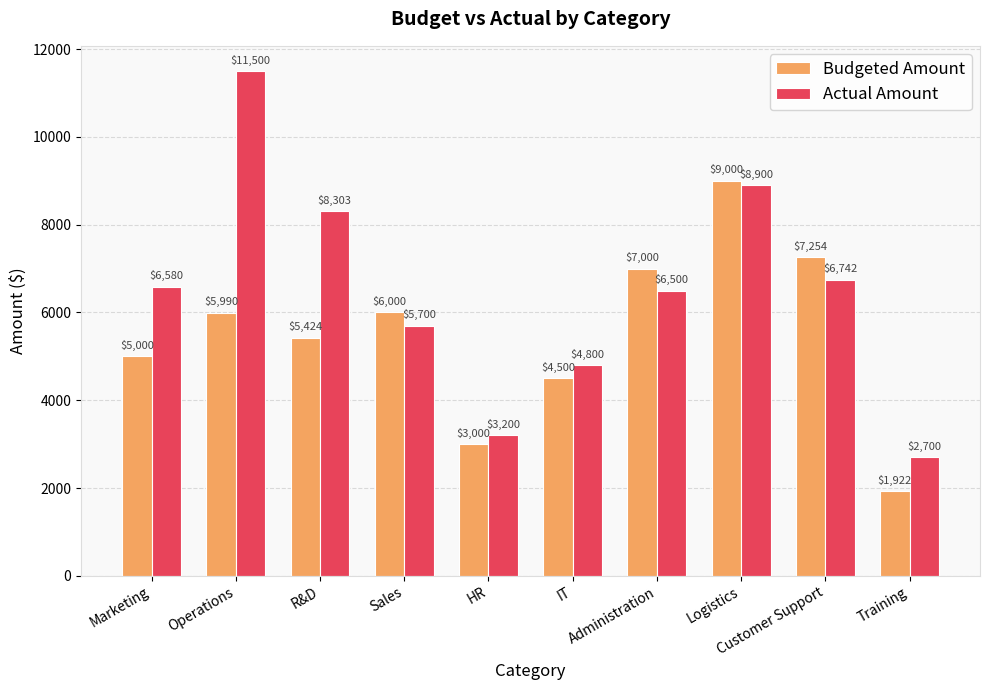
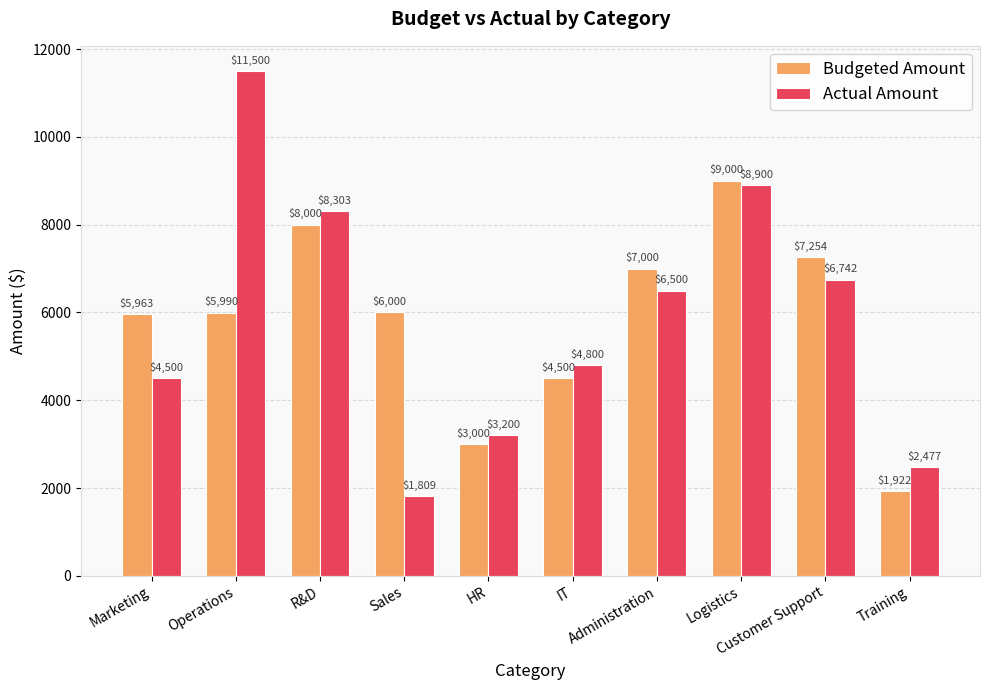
Budgeted Amount, Marketing: $5,000 -> $5,963
Actual Amount, Marketing: $6,580 -> $4,500
Budgeted Amount, R&D: $5,424 -> $8,000
Actual Amount, Sales: $5,700 -> $1,809
Actual Amount, Training: $2,700 -> $2,477
